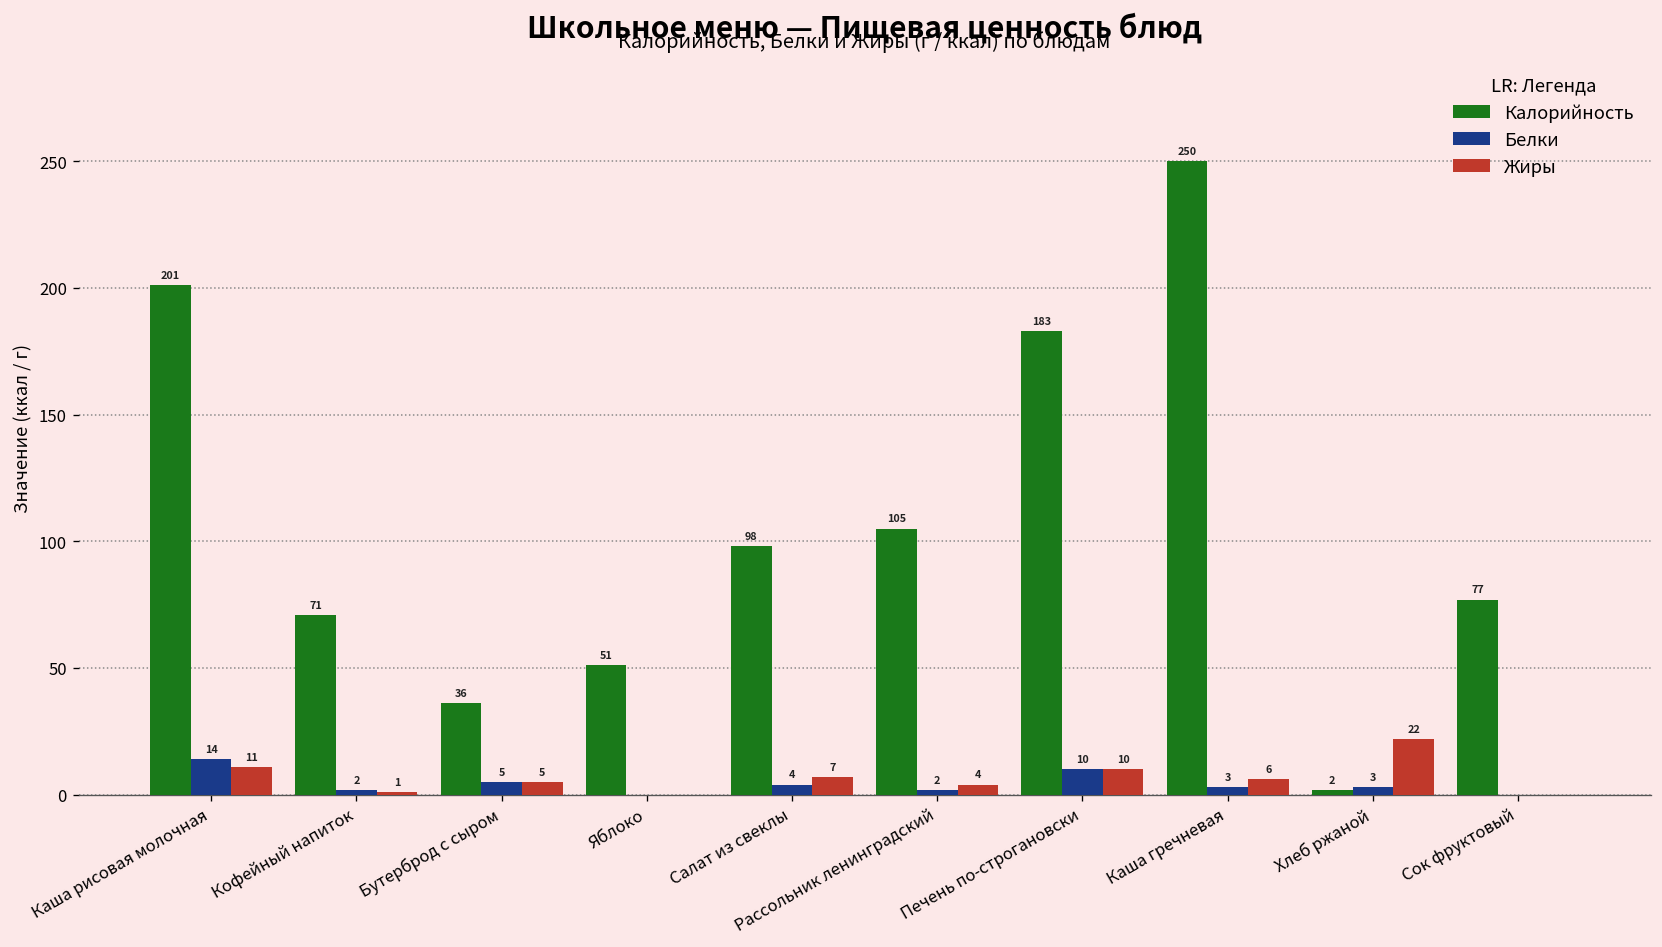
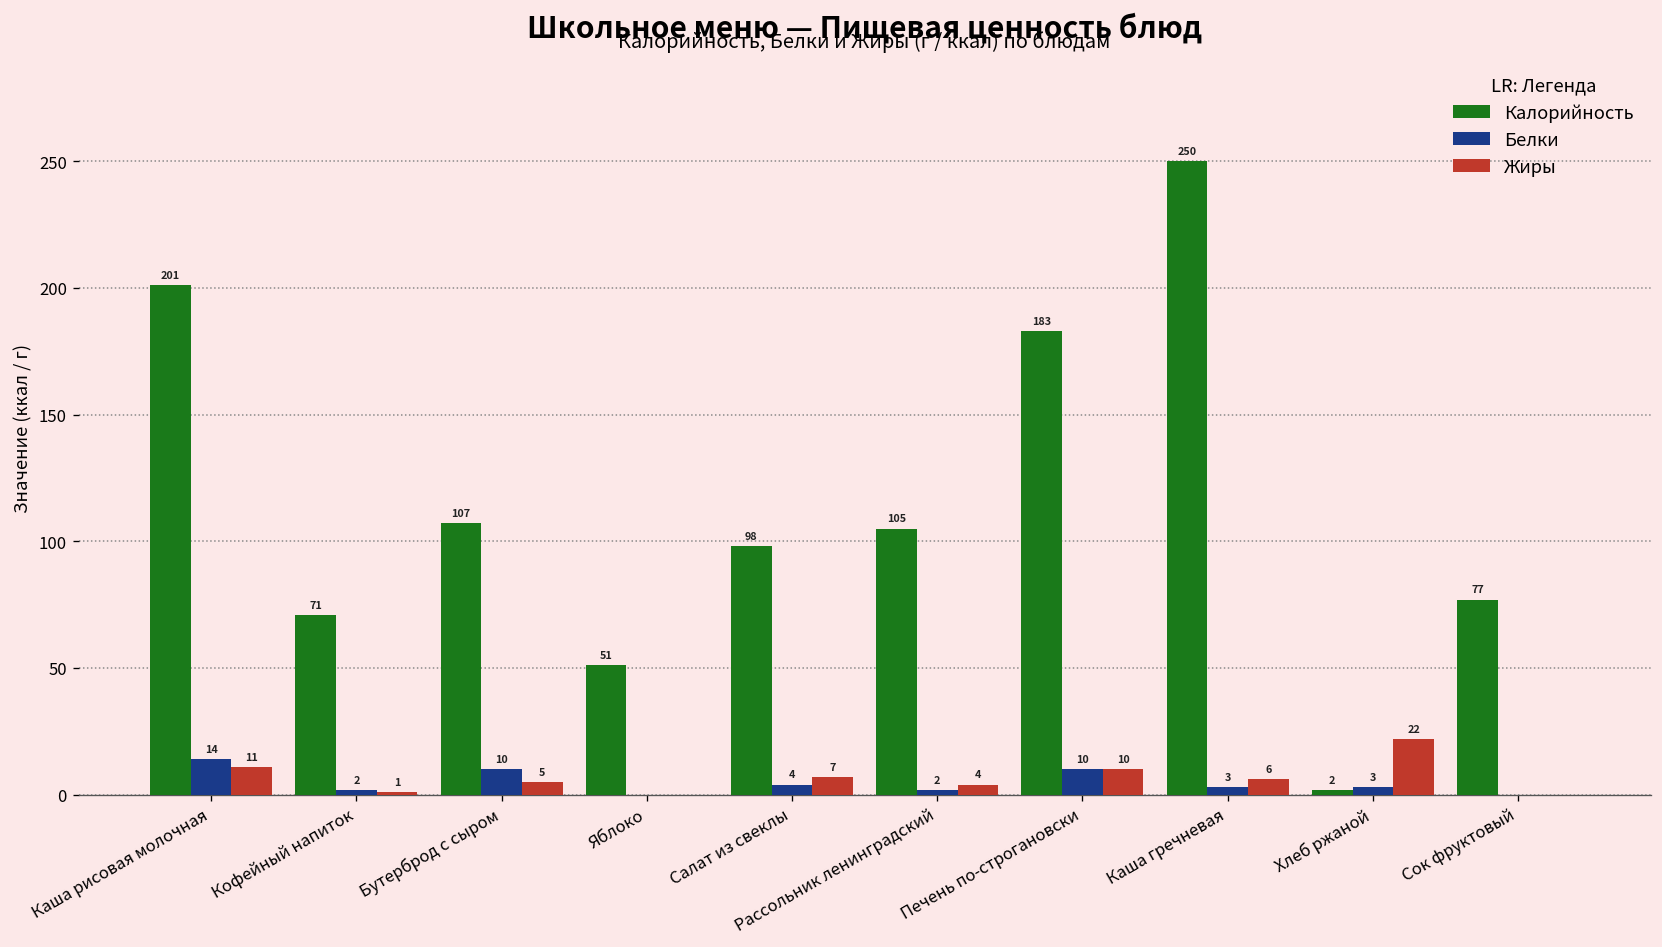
Калорийность, Бутерброд с сыром: 36 -> 107
Белки, Бутерброд с сыром: 5 -> 10
